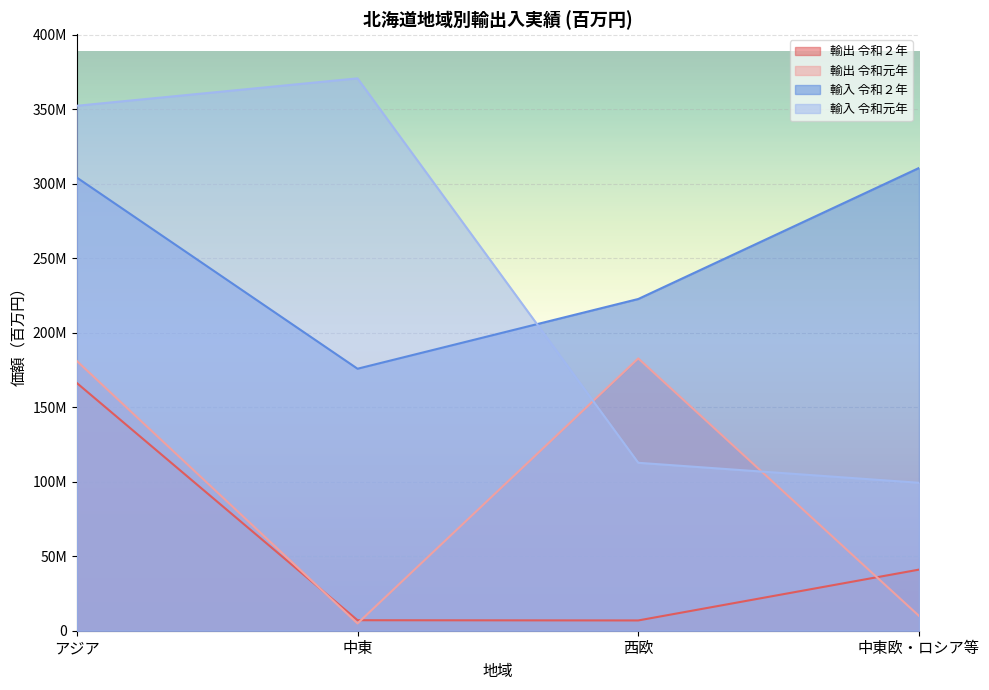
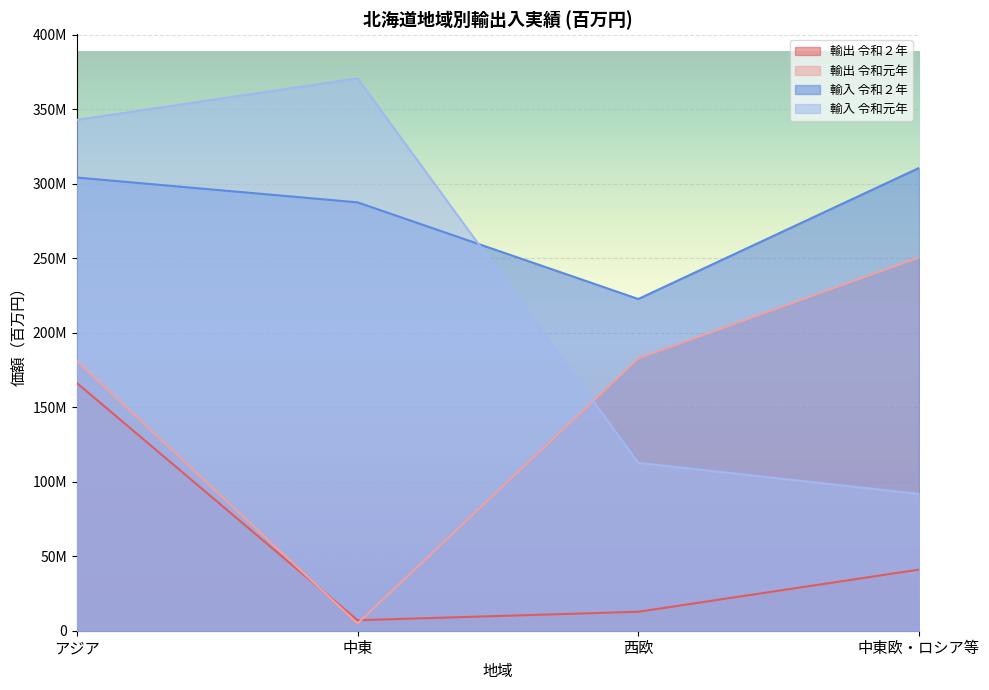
輸入 令和元年, アジア: 352000000 -> 343000000
輸入 令和２年, 中東: 176000000 -> 287000000
輸出 令和２年, 西欧: 7000000 -> 13000000
輸出 令和元年, 中東欧・ロシア等: 10000000 -> 250000000
輸入 令和元年, 中東欧・ロシア等: 99000000 -> 92000000
